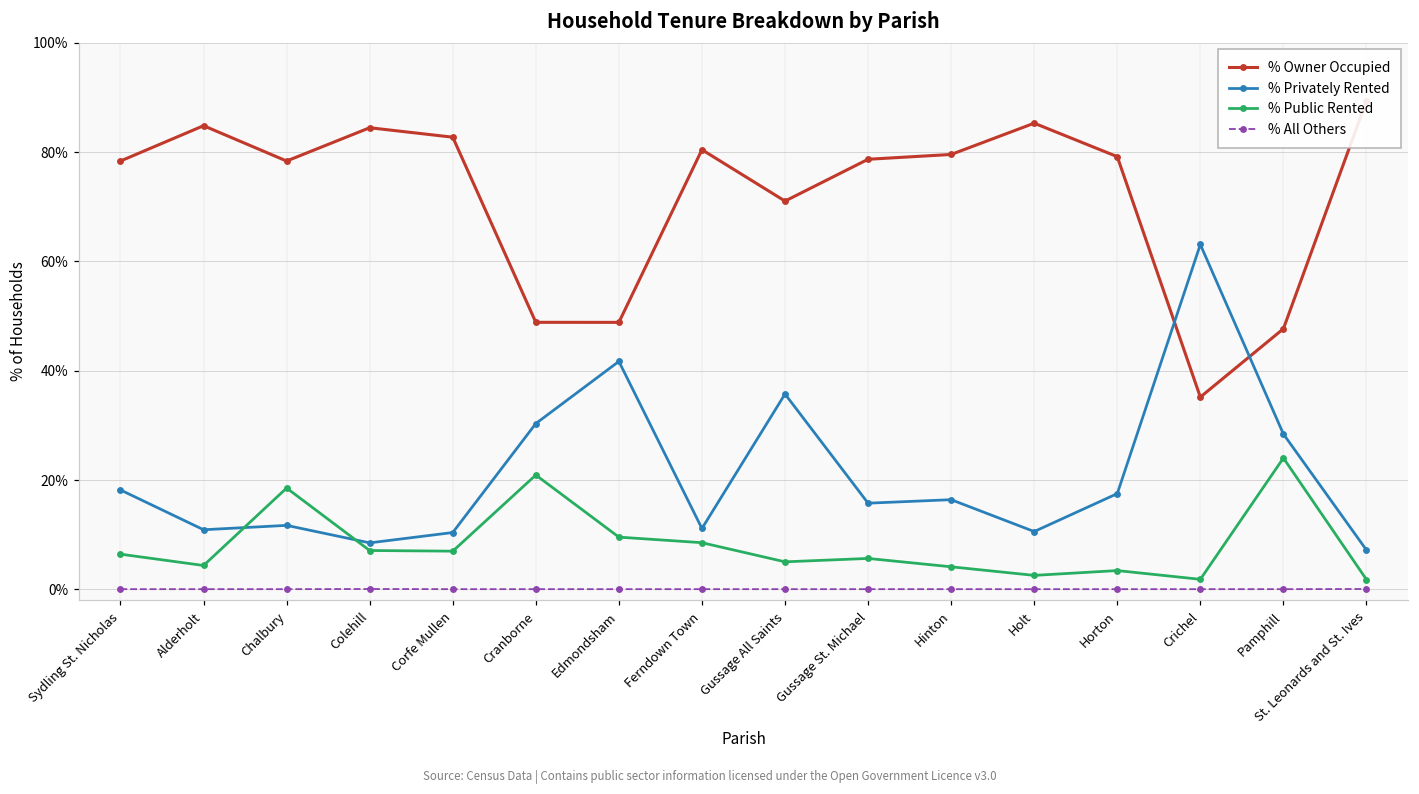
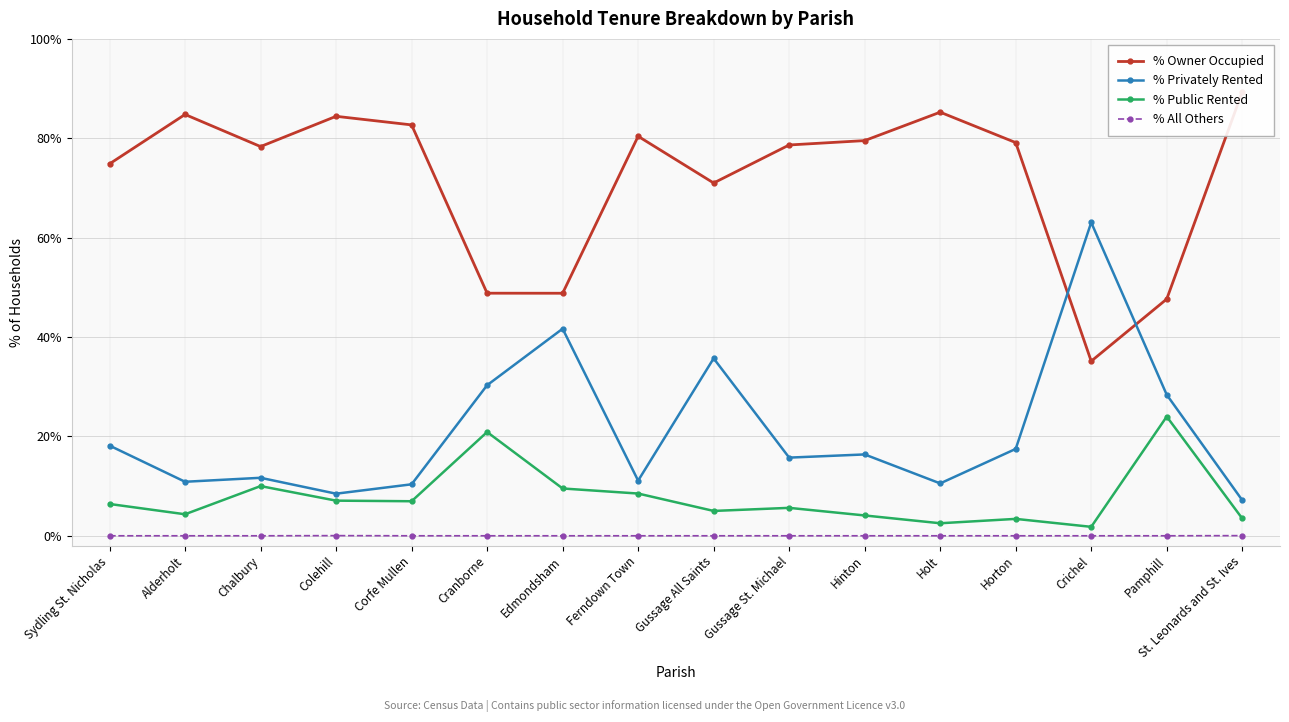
% Owner Occupied, Sydling St. Nicholas: 78% -> 75%
% Public Rented, Chalbury: 19% -> 10%
% Public Rented, St. Leonards and St. Ives: 2% -> 3%
